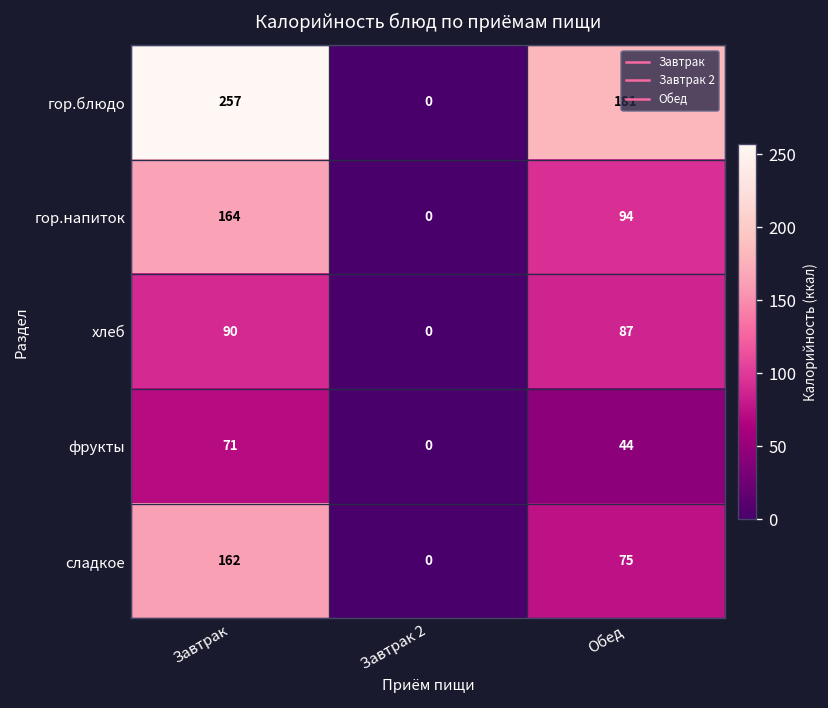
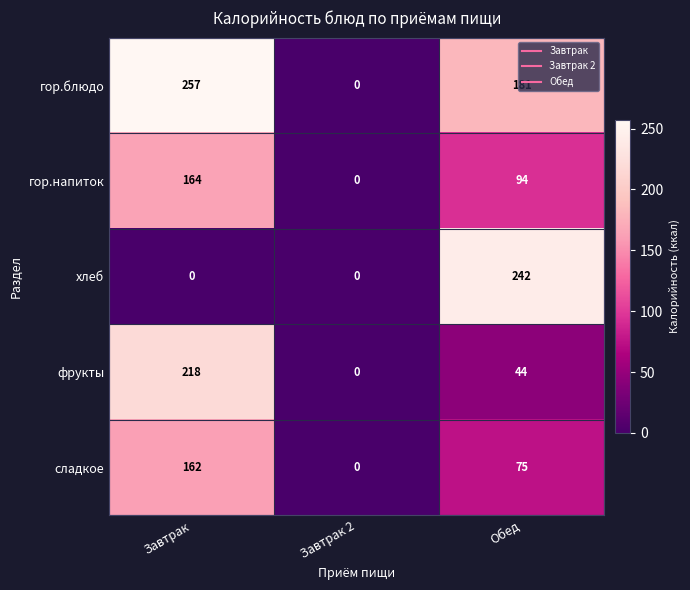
хлеб, Завтрак: 90 -> 0
хлеб, Обед: 87 -> 242
фрукты, Завтрак: 71 -> 218
